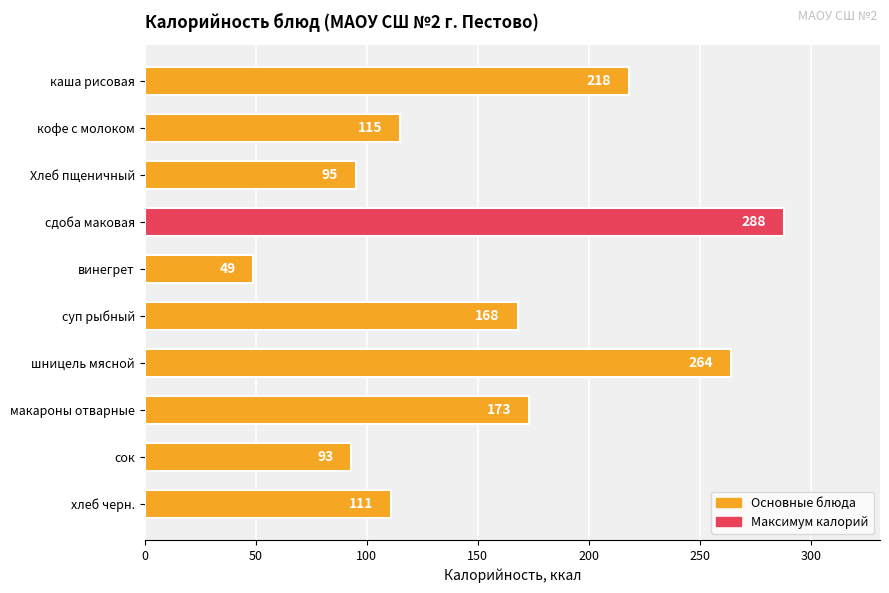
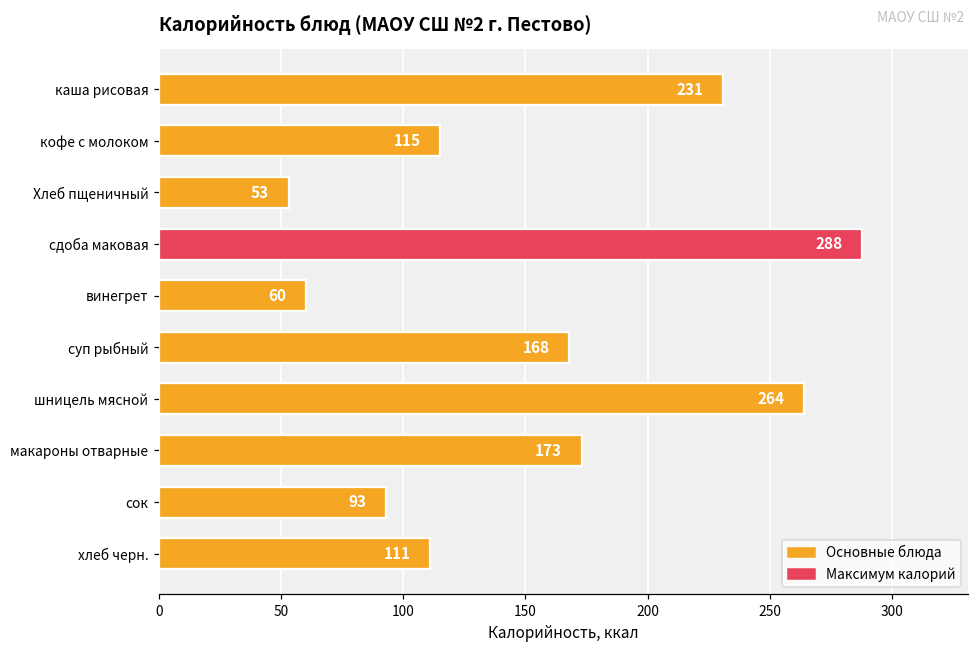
каша рисовая: 218 -> 231
Хлеб пщеничный: 95 -> 53
винегрет: 49 -> 60
